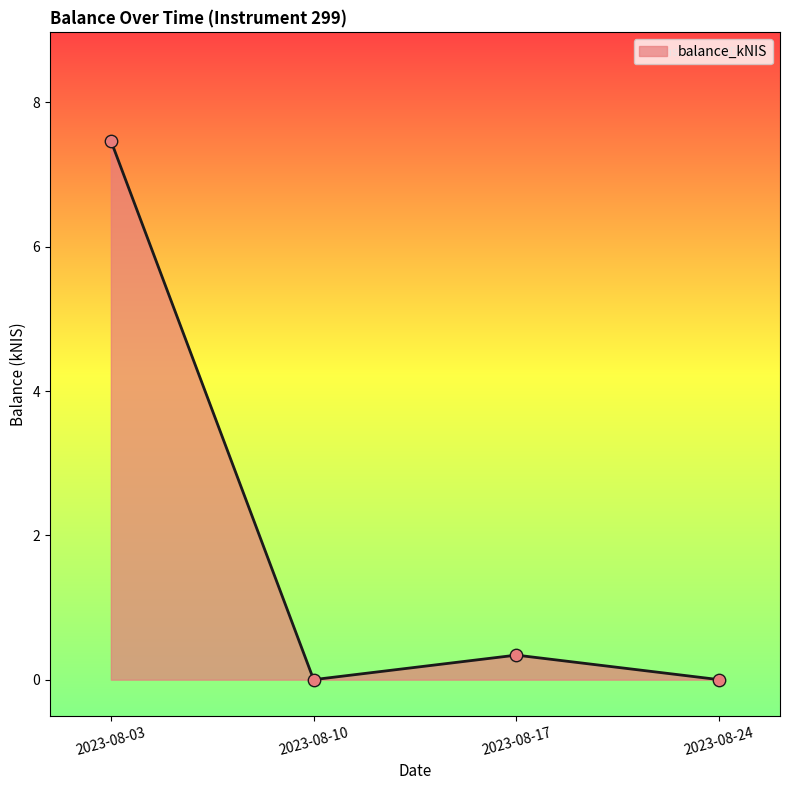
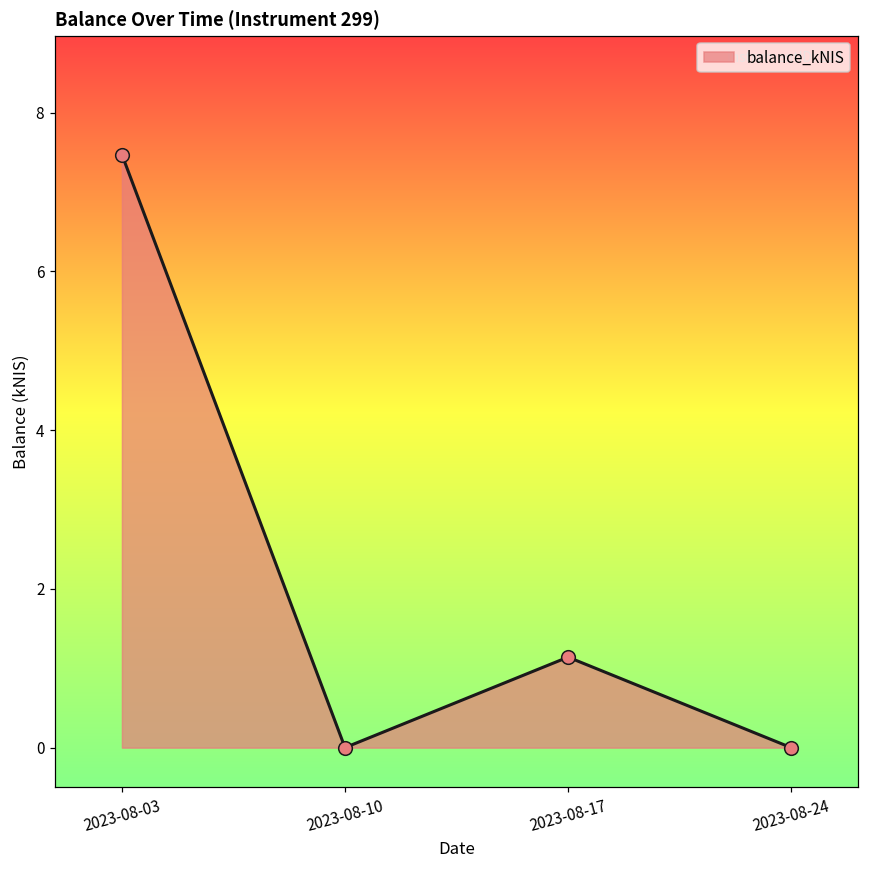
2023-08-17: 0.3 -> 1.1
